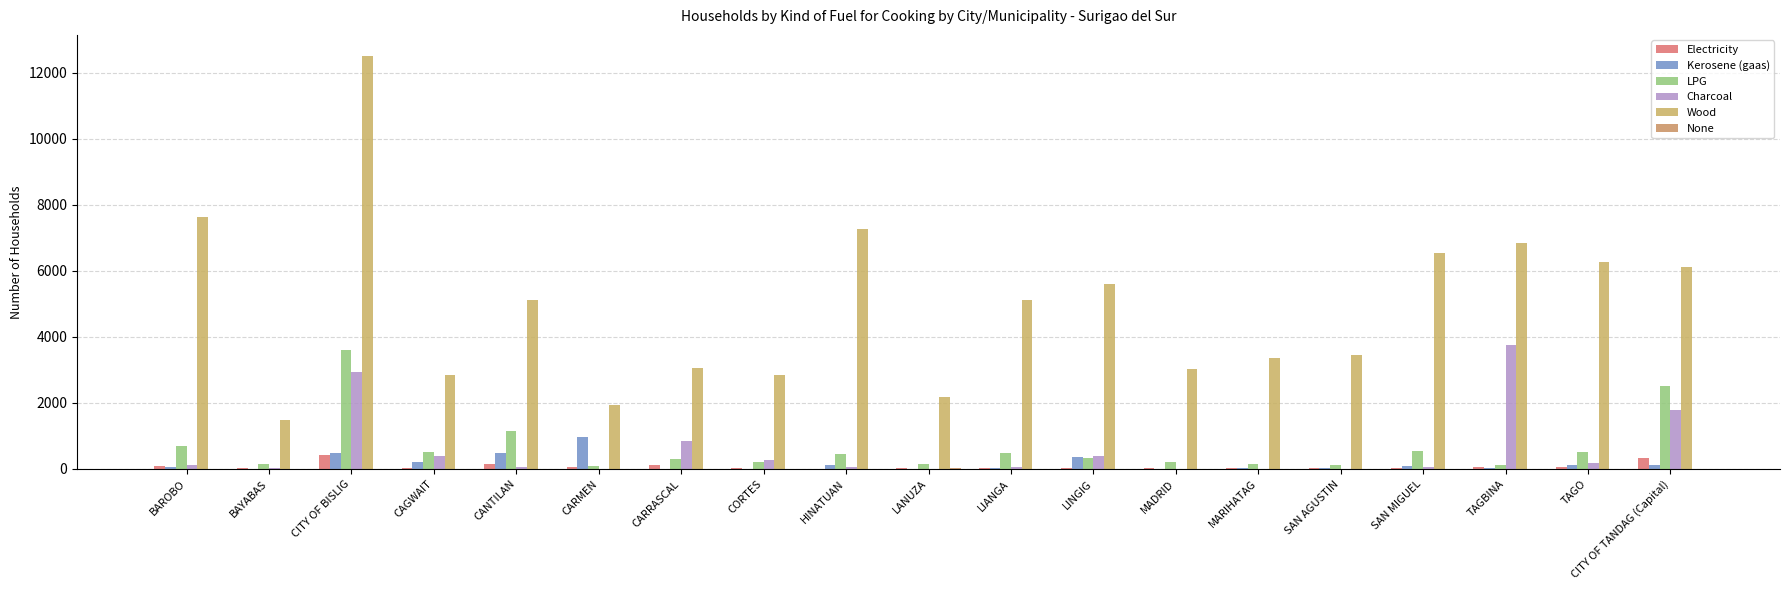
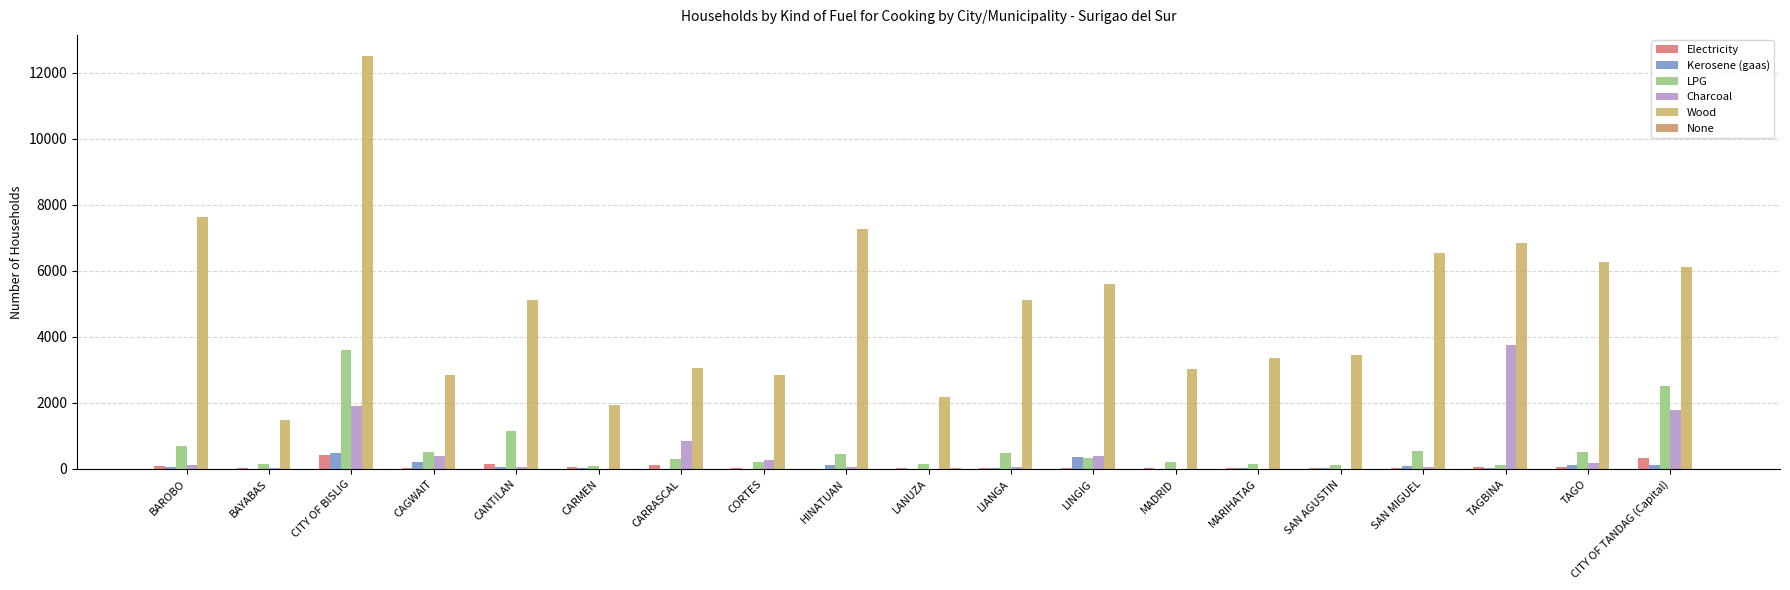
Charcoal, CITY OF BISLIG: 2900 -> 1900
Kerosene (gaas), CANTILAN: 500 -> 100
Kerosene (gaas), CARMEN: 1000 -> 0
